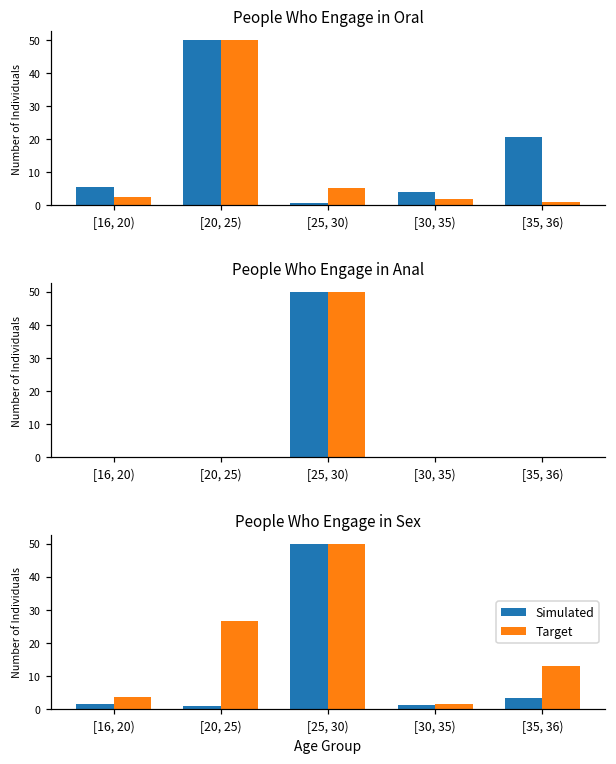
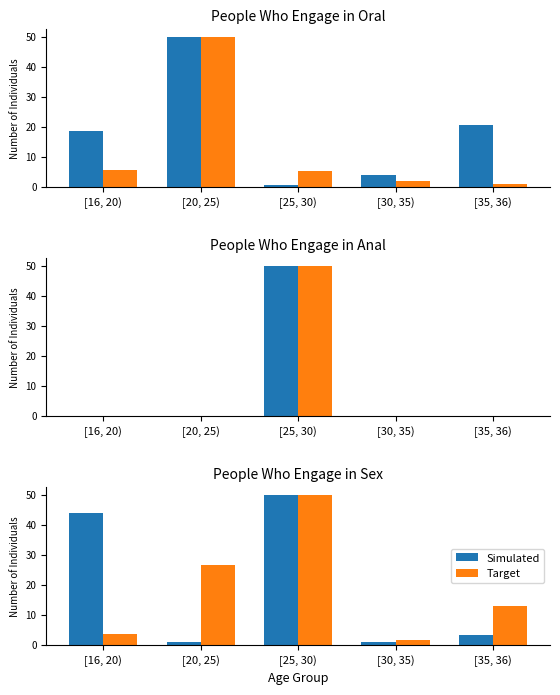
People Who Engage in Oral, Simulated, [16, 20): 5 -> 19
People Who Engage in Oral, Target, [16, 20): 2 -> 6
People Who Engage in Sex, Simulated, [16, 20): 1 -> 44
